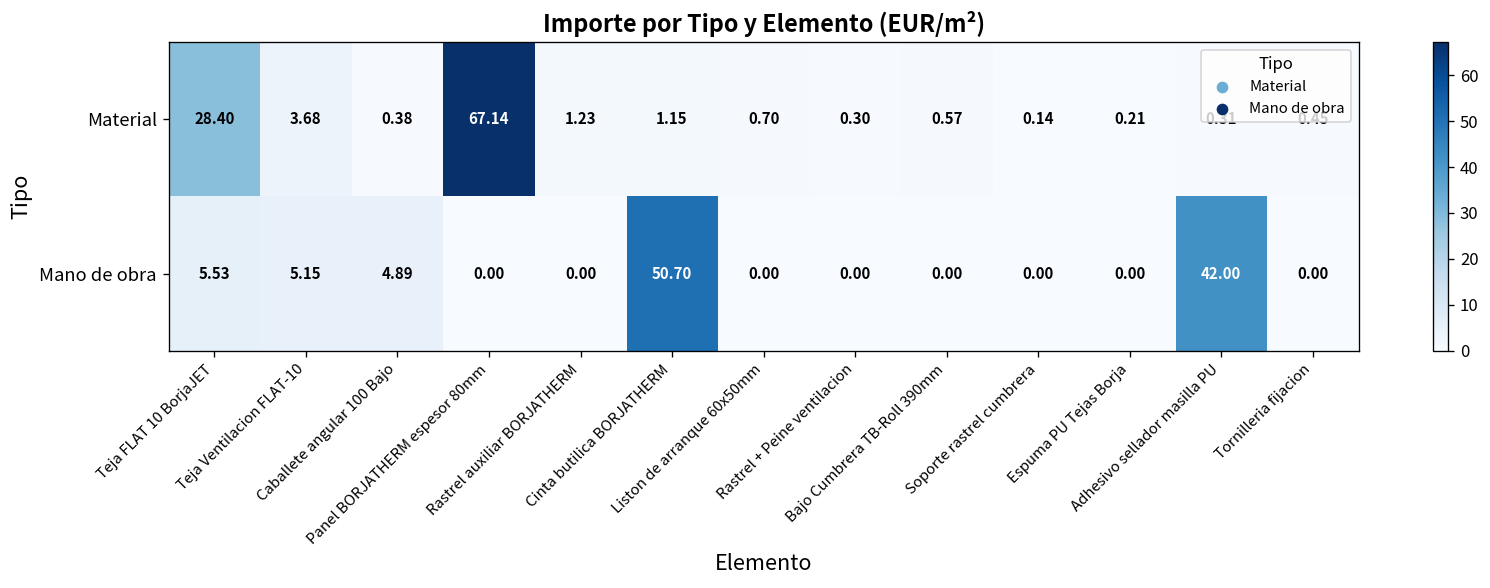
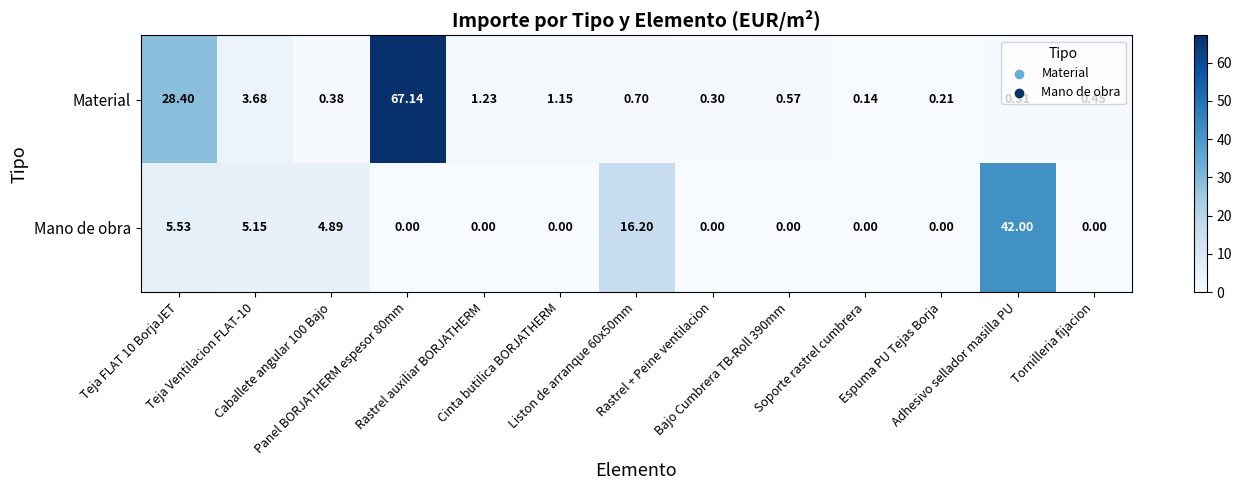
Mano de obra, Cinta butilica BORJATHERM: 50.70 -> 0.00
Mano de obra, Liston de arranque 60x50mm: 0.00 -> 16.20
